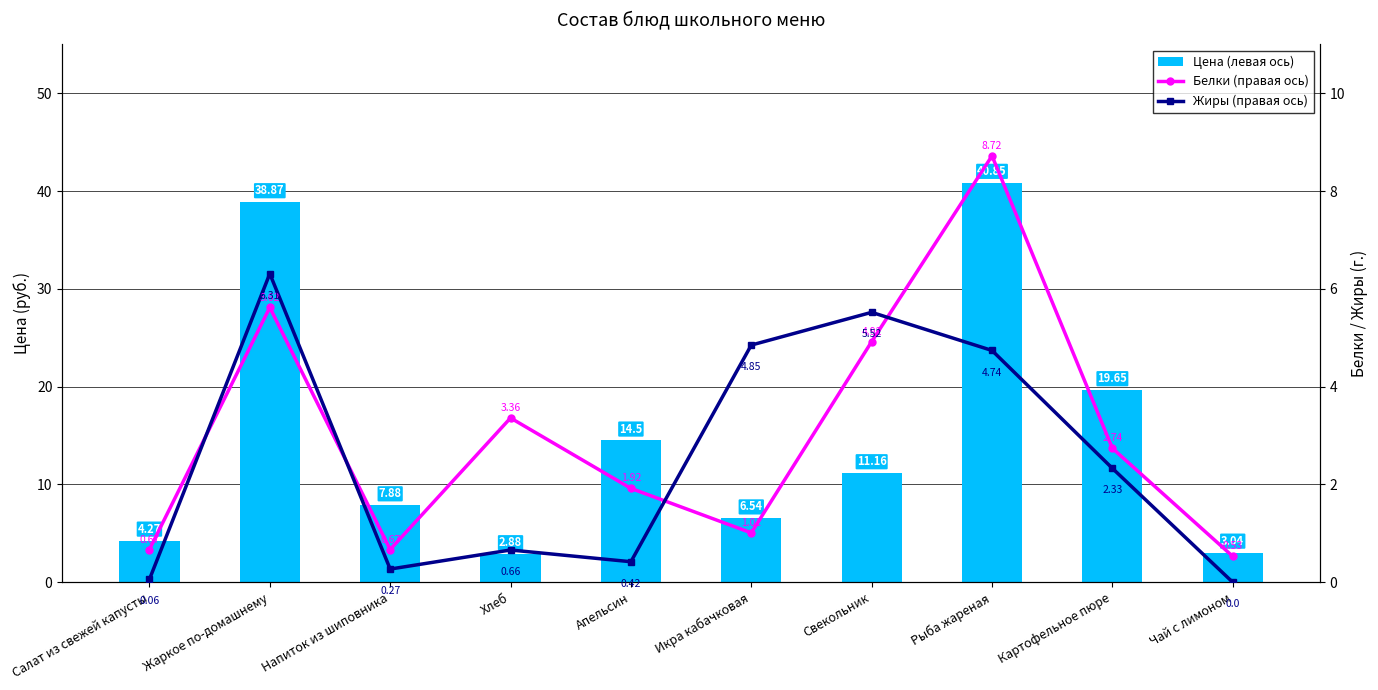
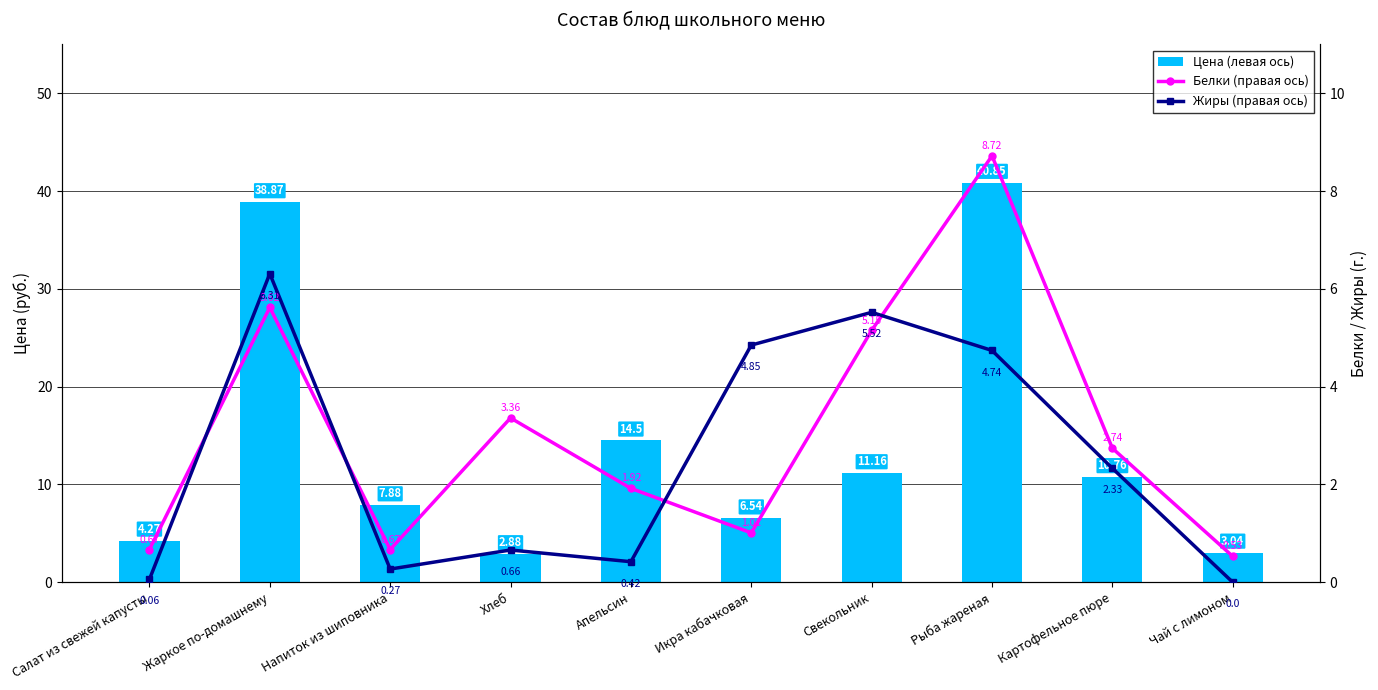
Цена (левая ось), Картофельное пюре: 19.65 -> 10.76
Белки (правая ось), Свекольник: 4.92 -> 5.15
